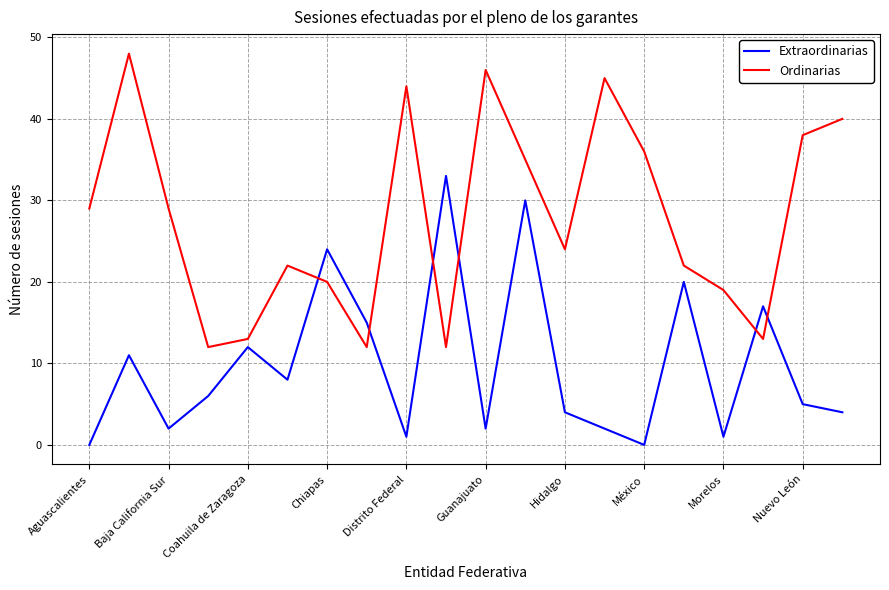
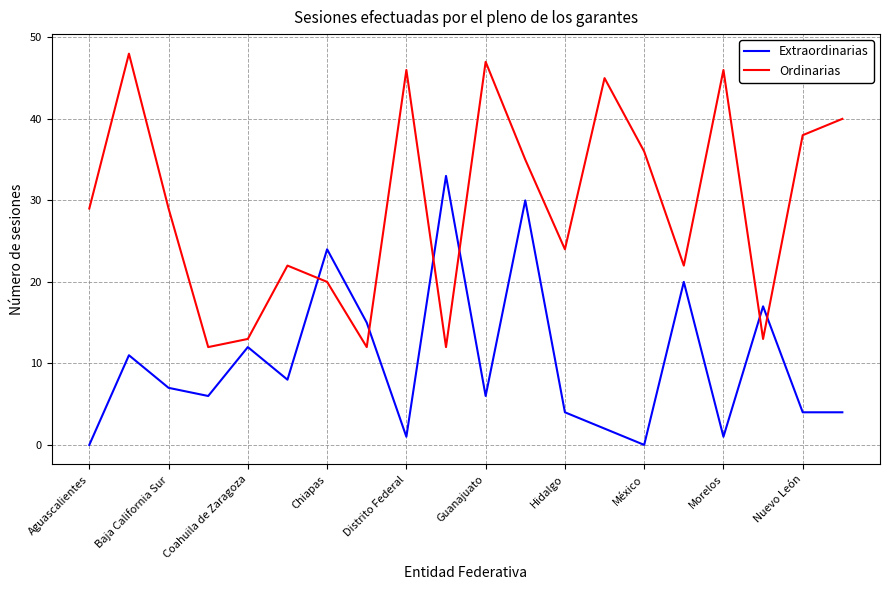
Extraordinarias, Baja California Sur: 2 -> 7
Ordinarias, Distrito Federal: 44 -> 46
Extraordinarias, Guanajuato: 2 -> 6
Ordinarias, Guanajuato: 46 -> 47
Ordinarias, Morelos: 19 -> 46
Extraordinarias, Nuevo León: 5 -> 4
